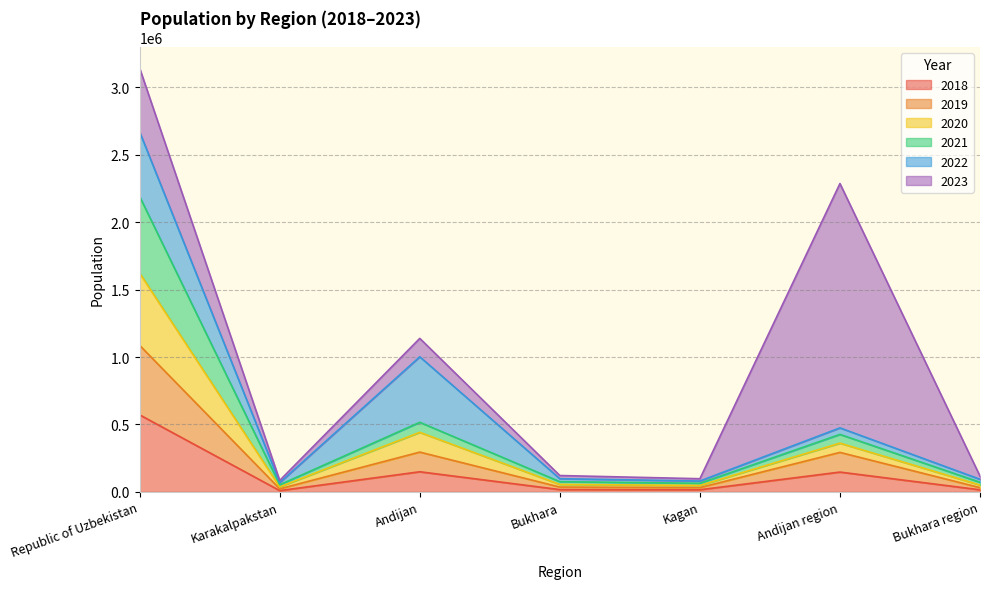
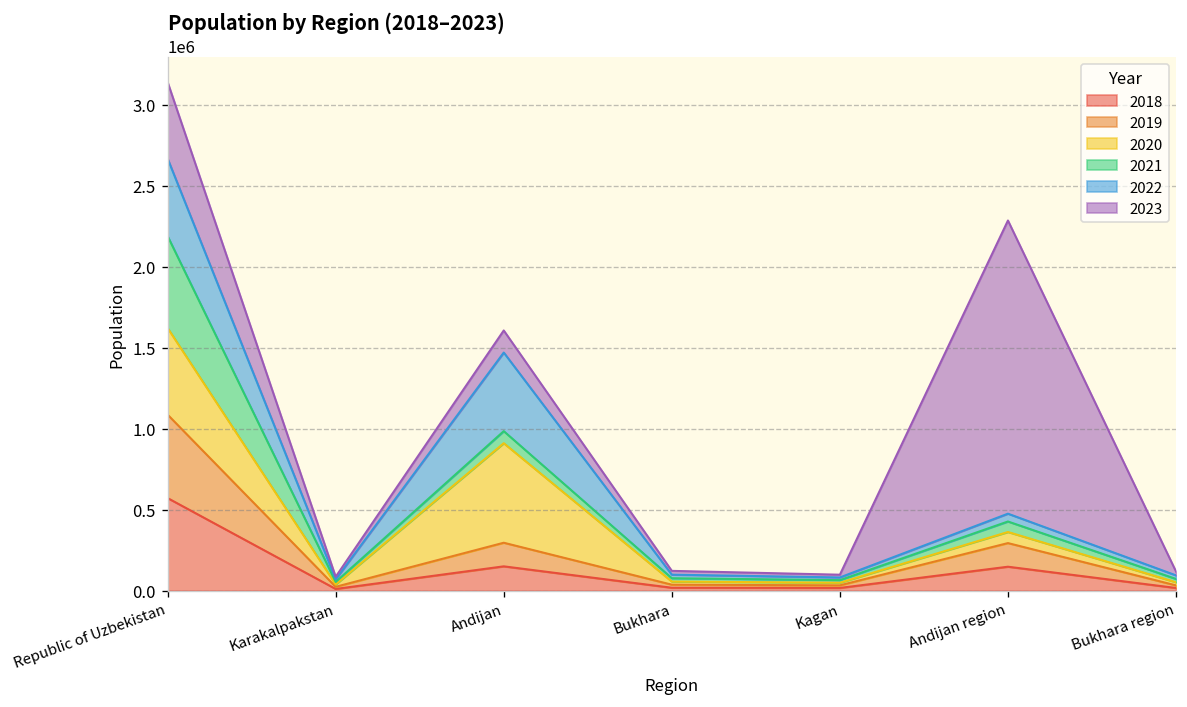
2020, Andijan: 150000 -> 610000
